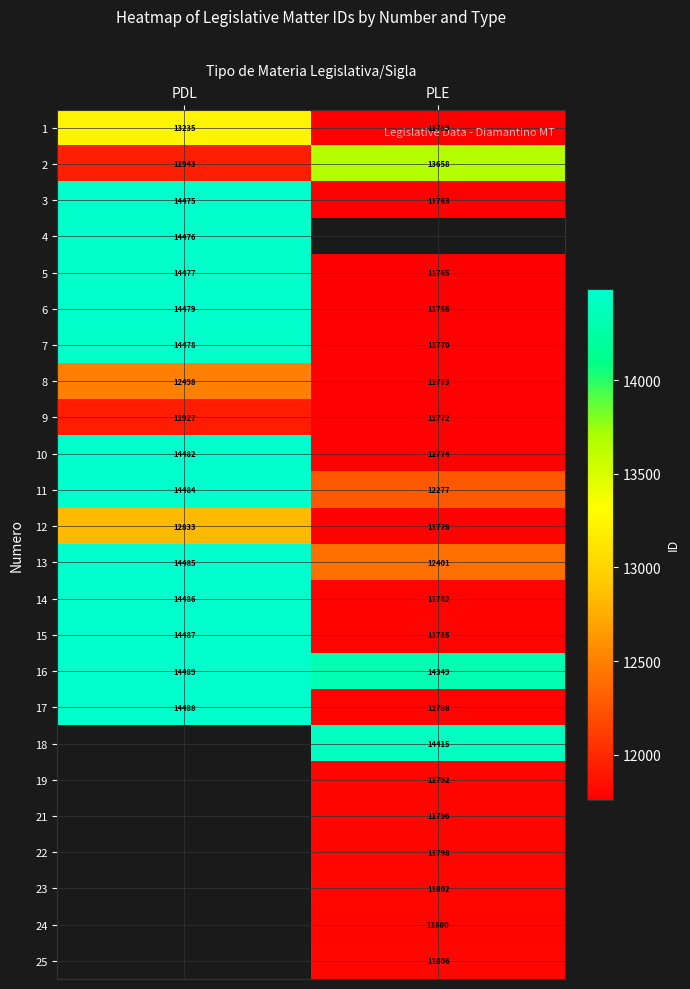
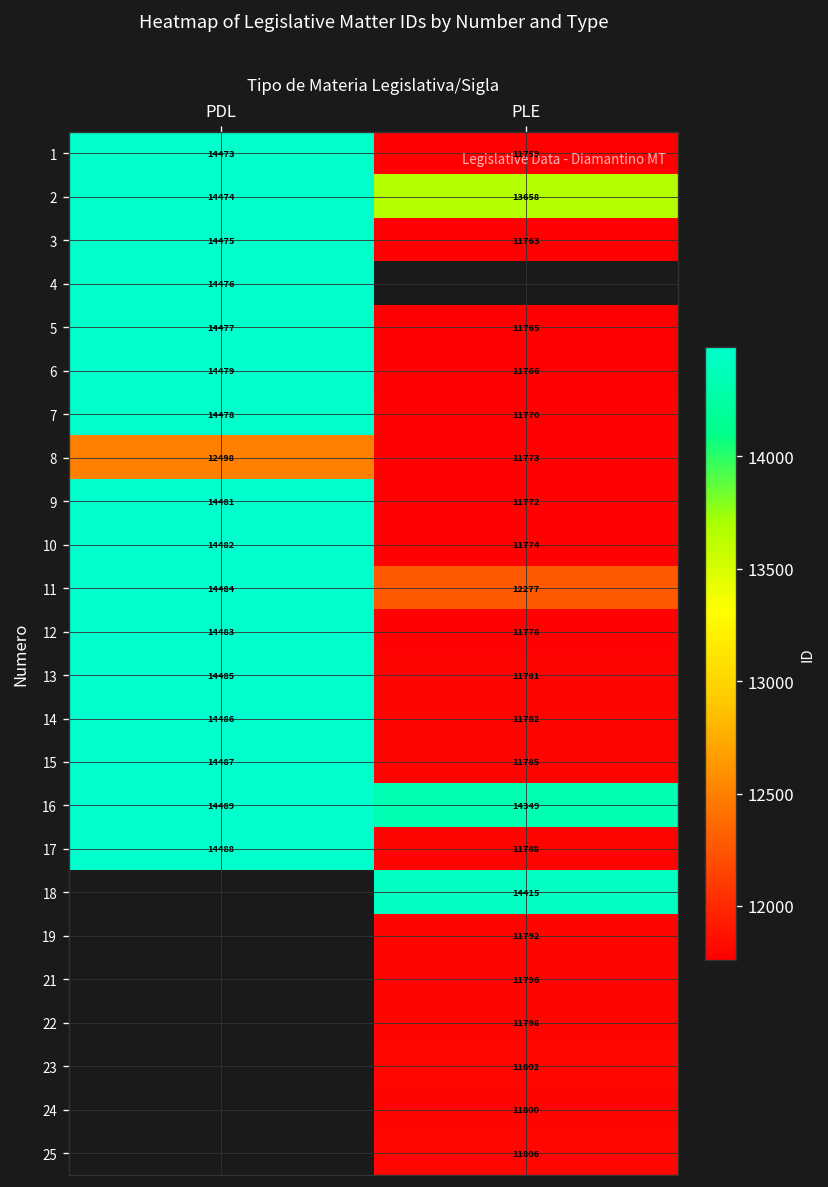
1, PDL: 13235 -> 14473
2, PDL: 11943 -> 14474
9, PDL: 11927 -> 14481
12, PDL: 12833 -> 14483
13, PLE: 12401 -> 11781
